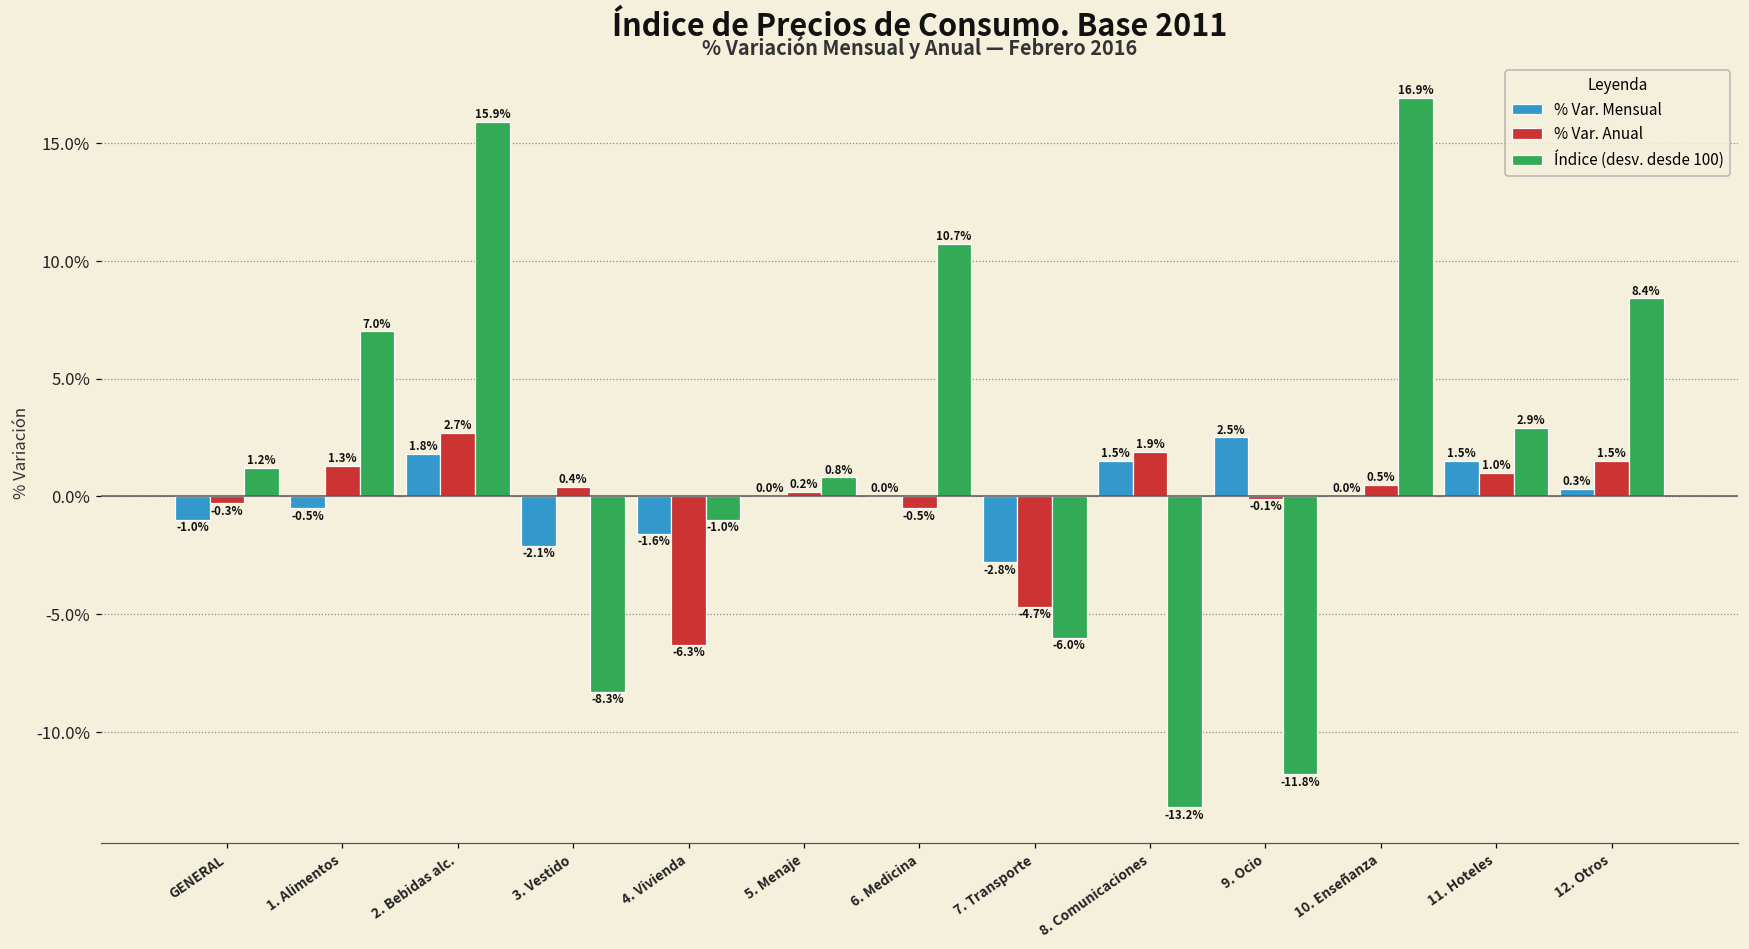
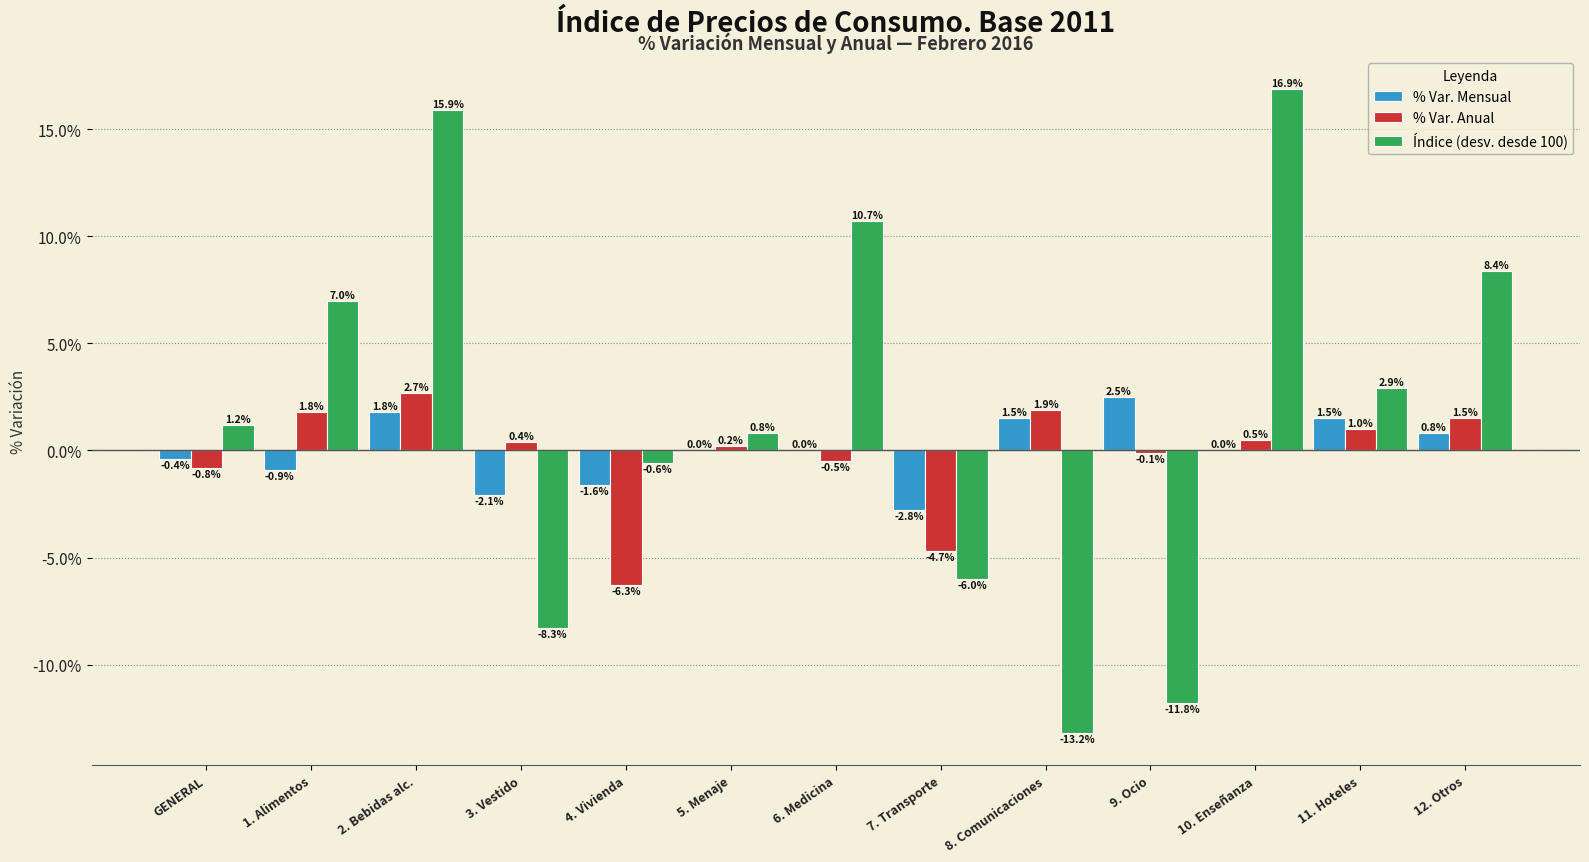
% Var. Mensual, GENERAL: -1.0% -> -0.4%
% Var. Anual, GENERAL: -0.3% -> -0.8%
% Var. Mensual, 1. Alimentos: -0.5% -> -0.9%
% Var. Anual, 1. Alimentos: 1.3% -> 1.8%
Índice (desv. desde 100), 4. Vivienda: -1.0% -> -0.6%
% Var. Mensual, 12. Otros: 0.3% -> 0.8%
